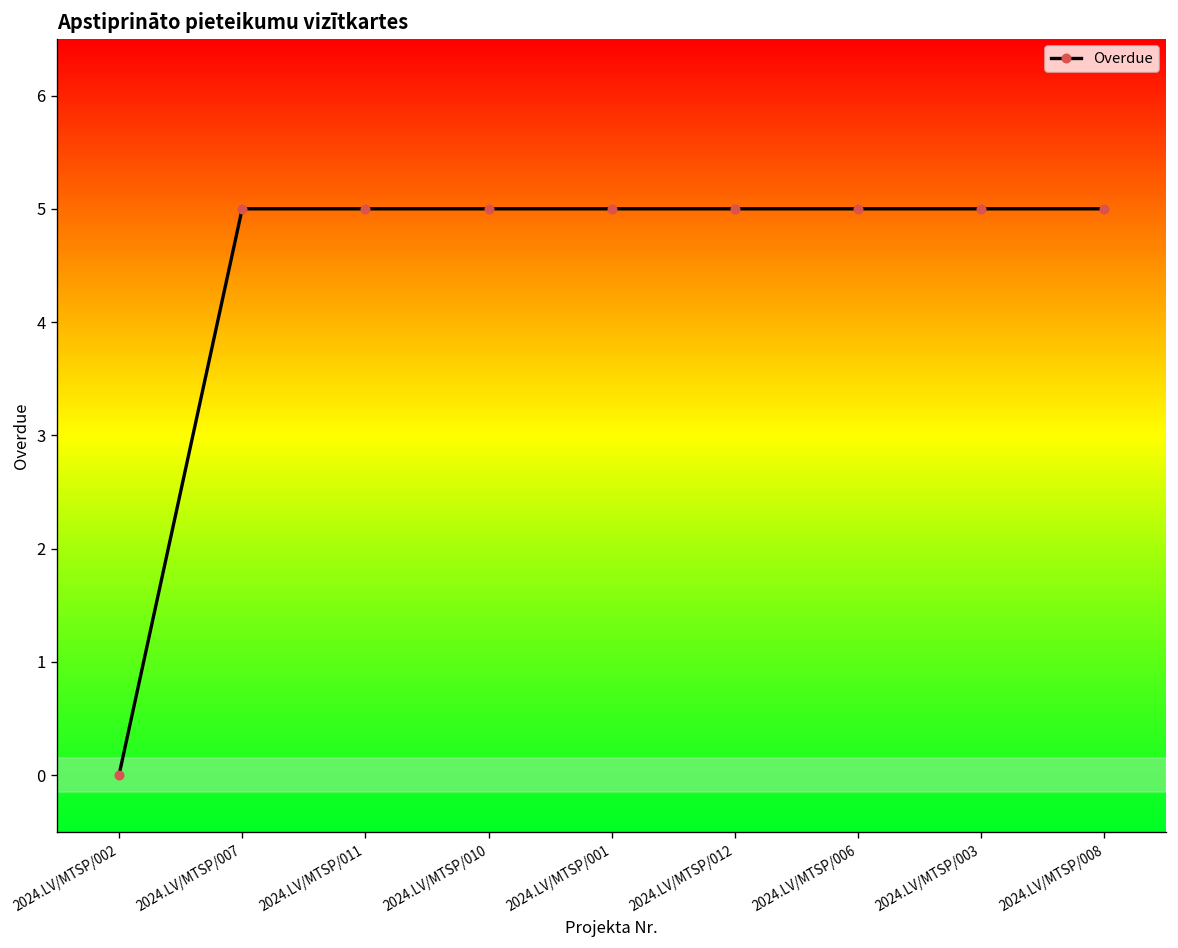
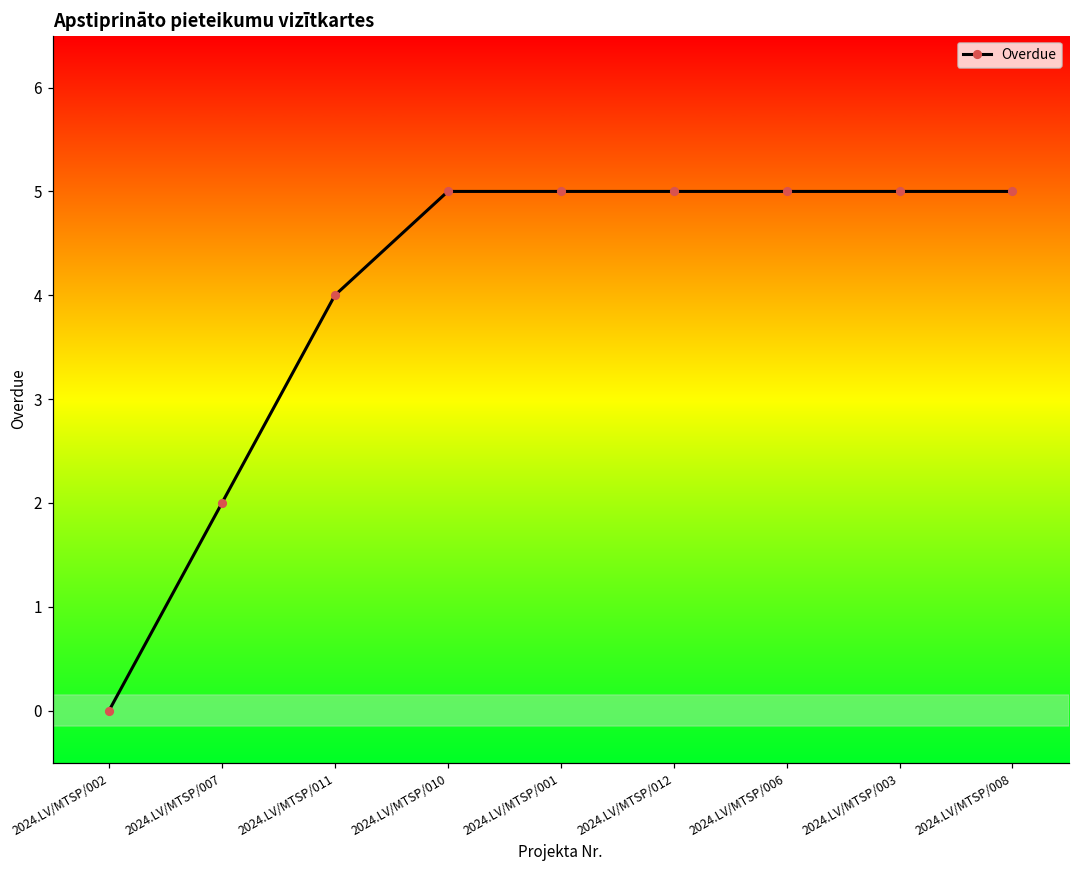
2024.LV/MTSP/007: 5 -> 2
2024.LV/MTSP/011: 5 -> 4
